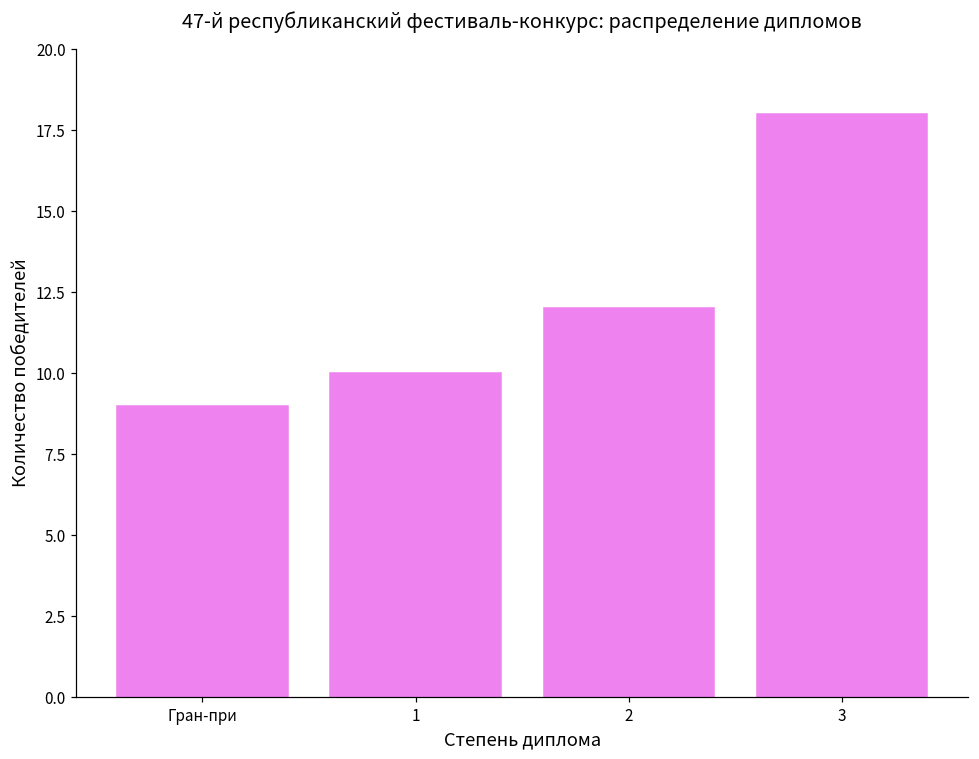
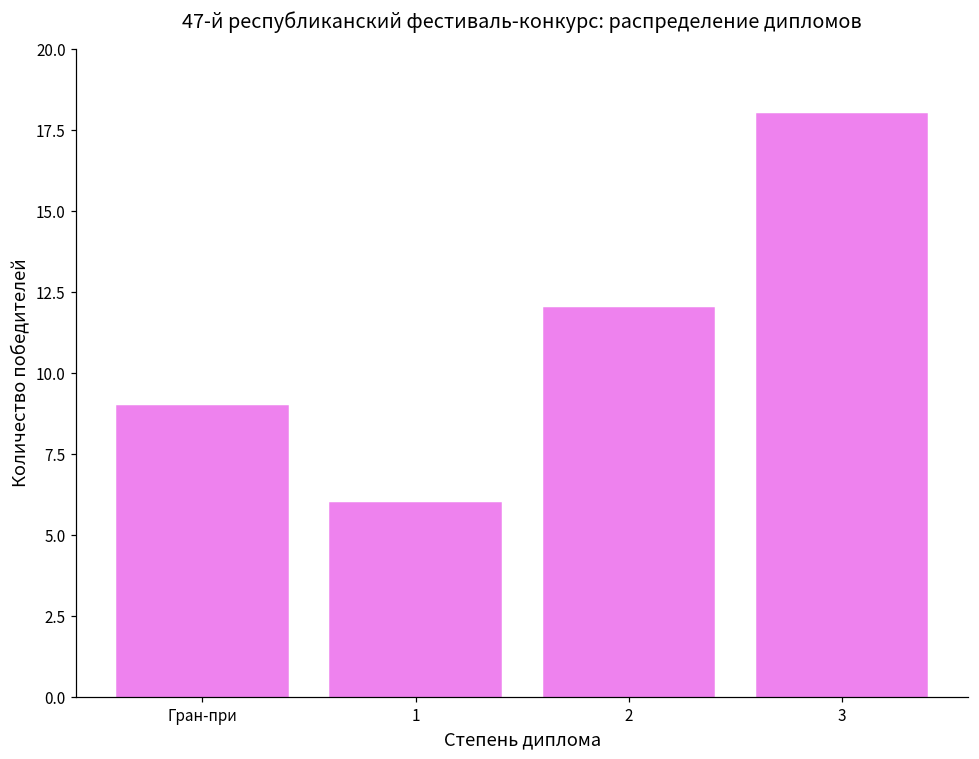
1: 10 -> 6
